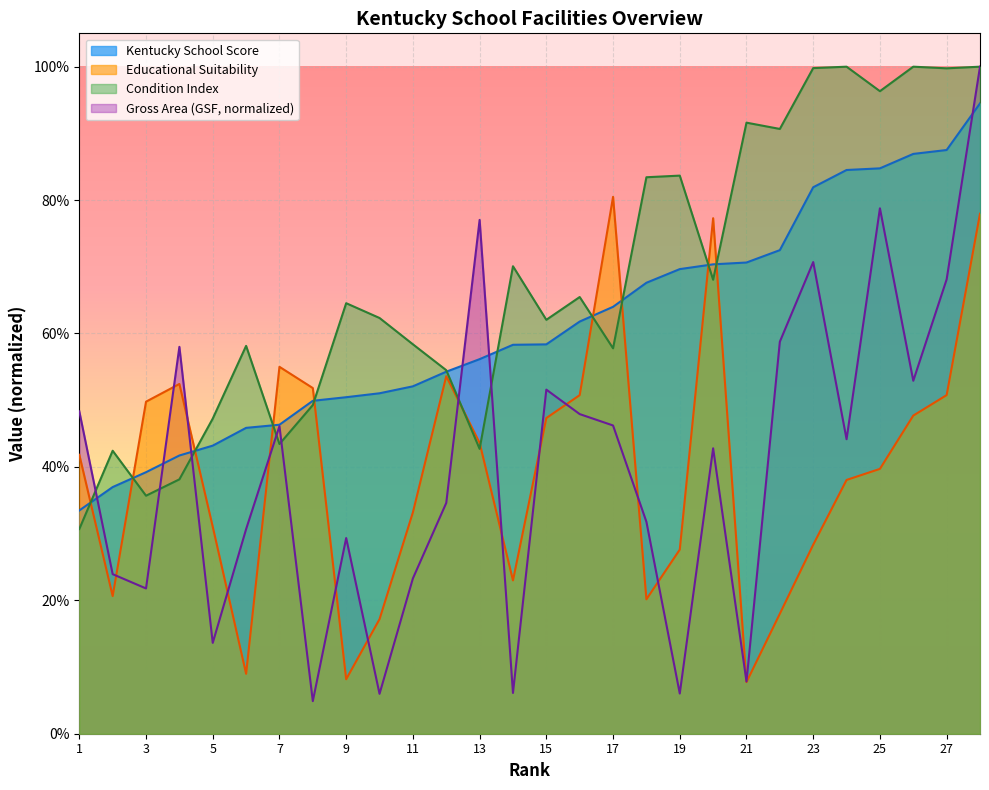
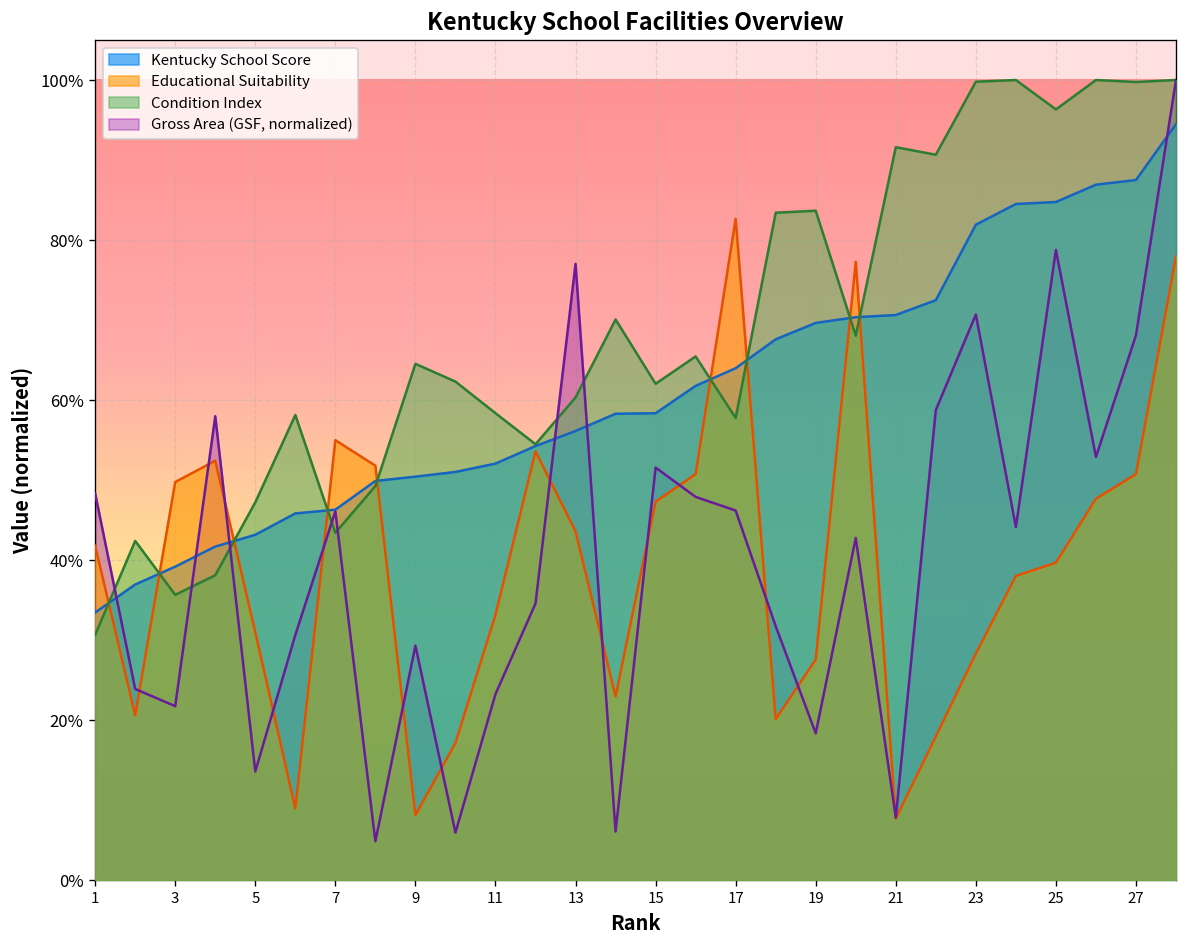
Condition Index, 13: 43% -> 60%
Educational Suitability, 17: 80% -> 83%
Gross Area (GSF, normalized), 19: 6% -> 18%
